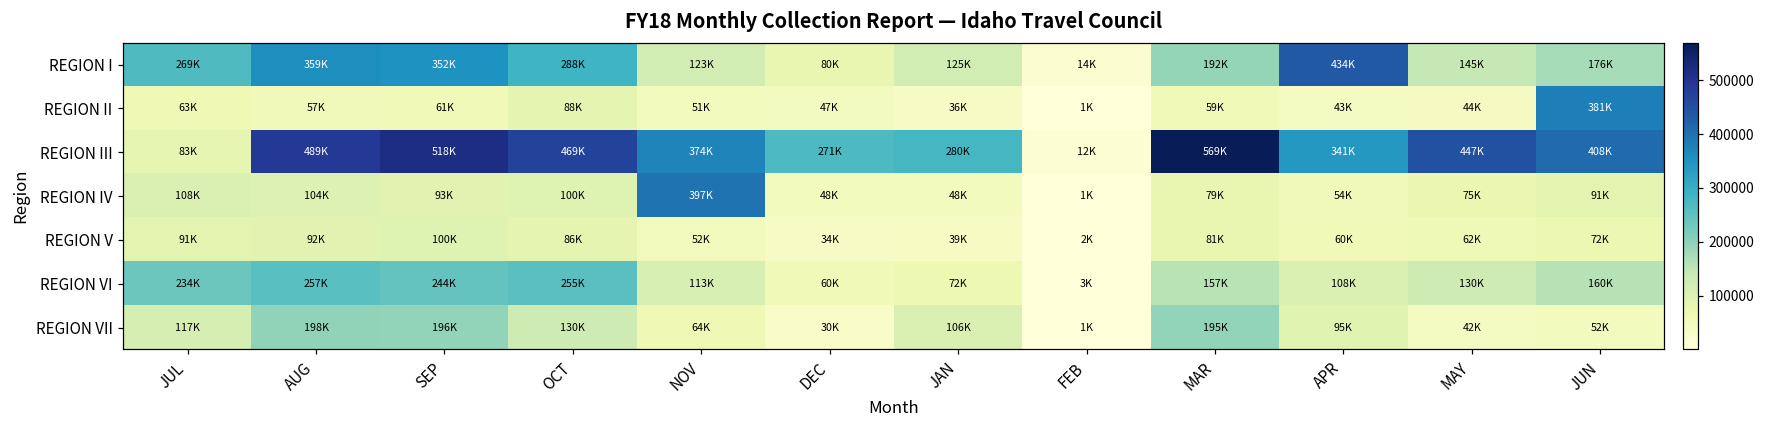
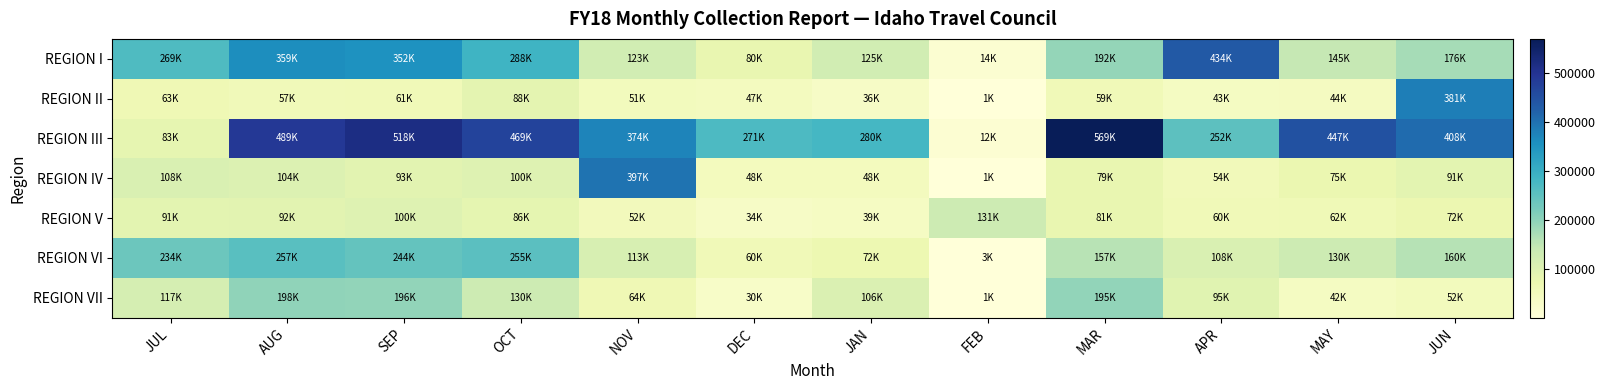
REGION III, APR: 341K -> 252K
REGION V, FEB: 2K -> 131K
